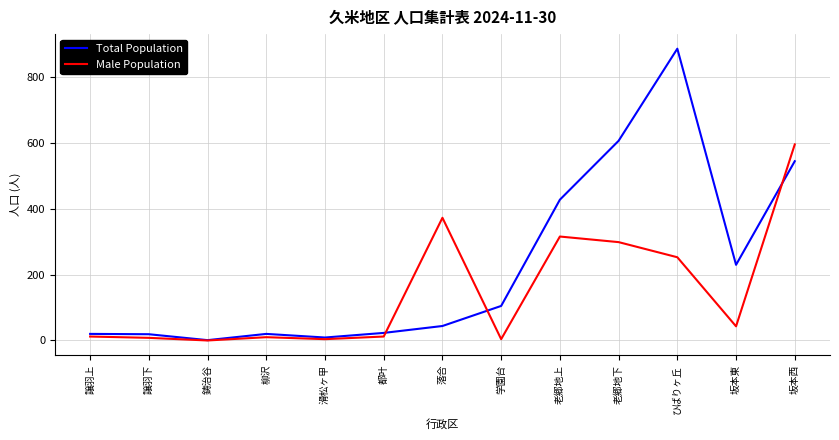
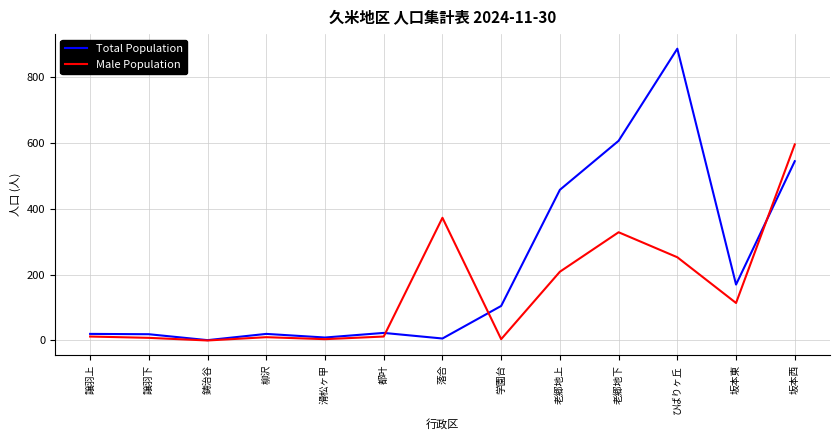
Total Population, 落合: 40 -> 10
Total Population, 老郷地上: 430 -> 460
Male Population, 老郷地上: 320 -> 210
Male Population, 老郷地下: 300 -> 330
Total Population, 坂本東: 230 -> 170
Male Population, 坂本東: 40 -> 110
